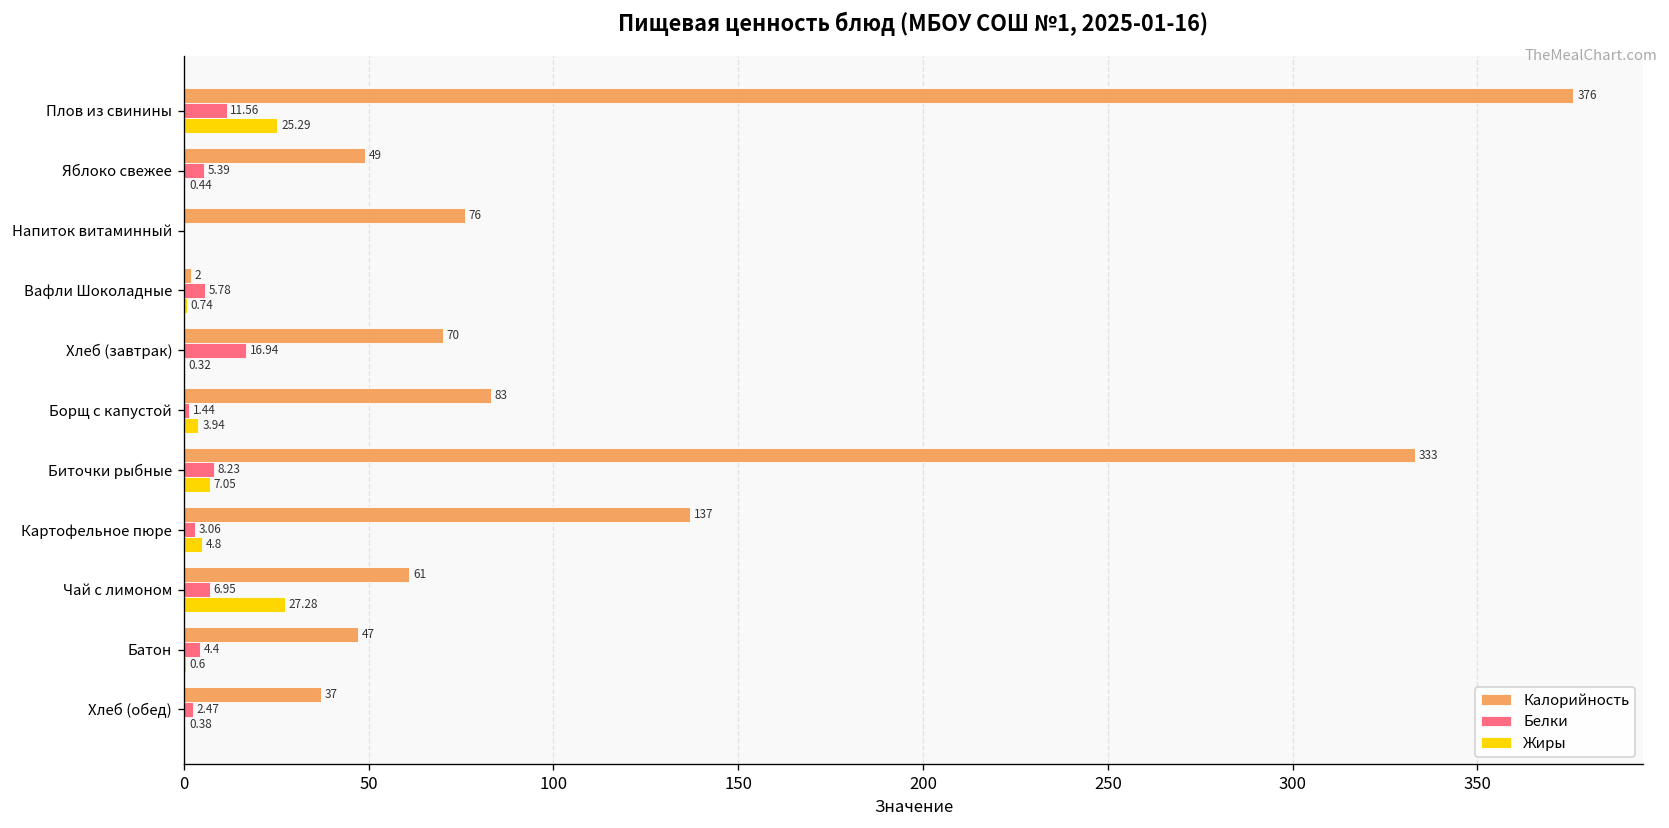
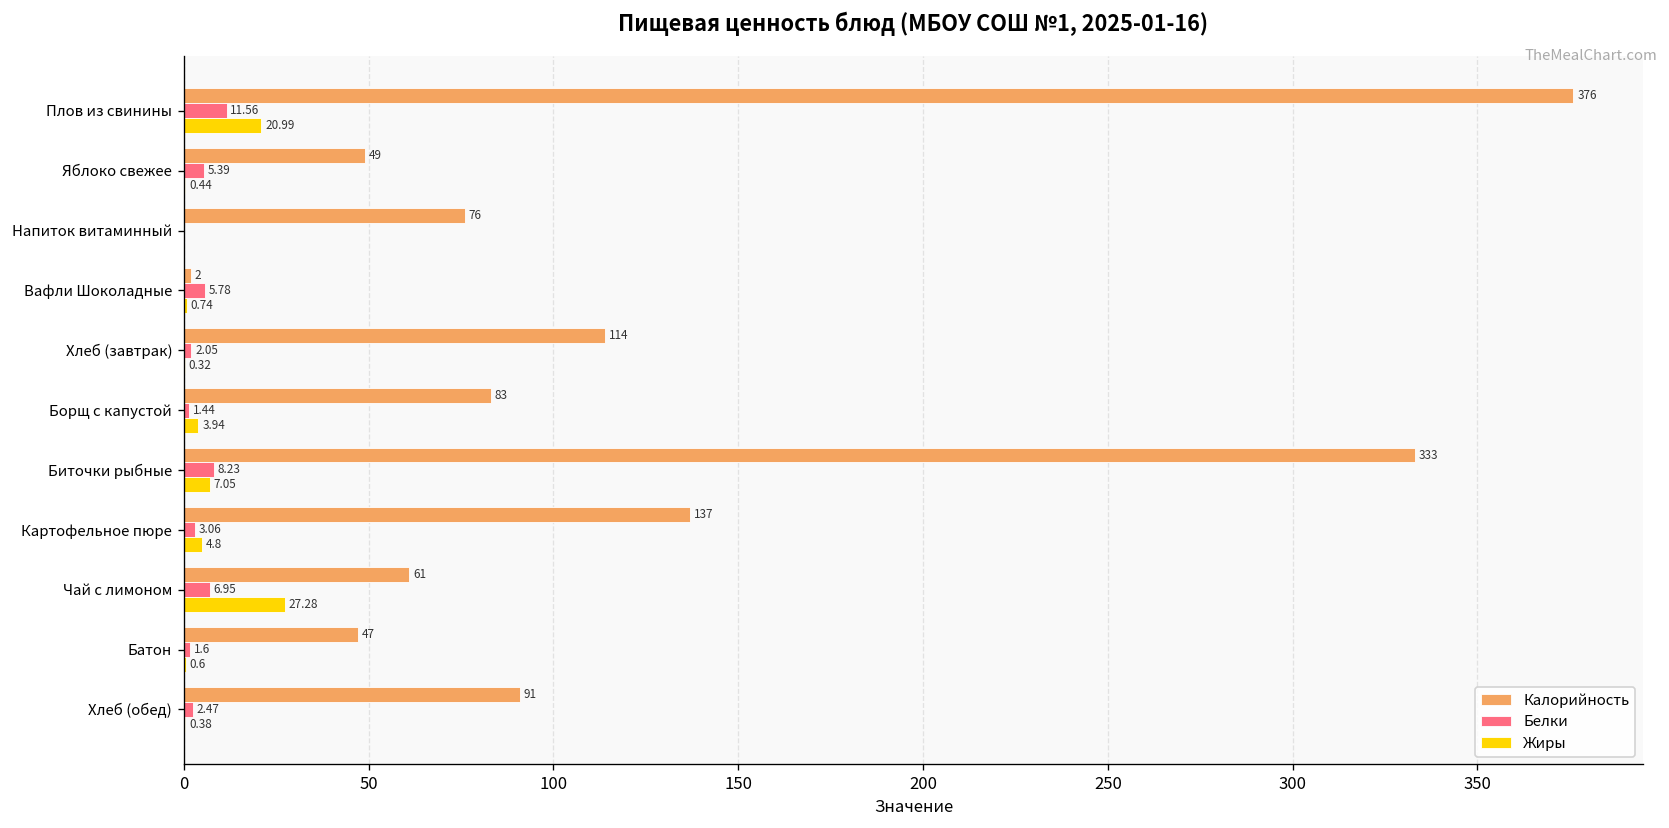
Жиры, Плов из свинины: 25.29 -> 20.99
Калорийность, Хлеб (завтрак): 70 -> 114
Белки, Хлеб (завтрак): 16.94 -> 2.05
Белки, Батон: 4.4 -> 1.6
Калорийность, Хлеб (обед): 37 -> 91
